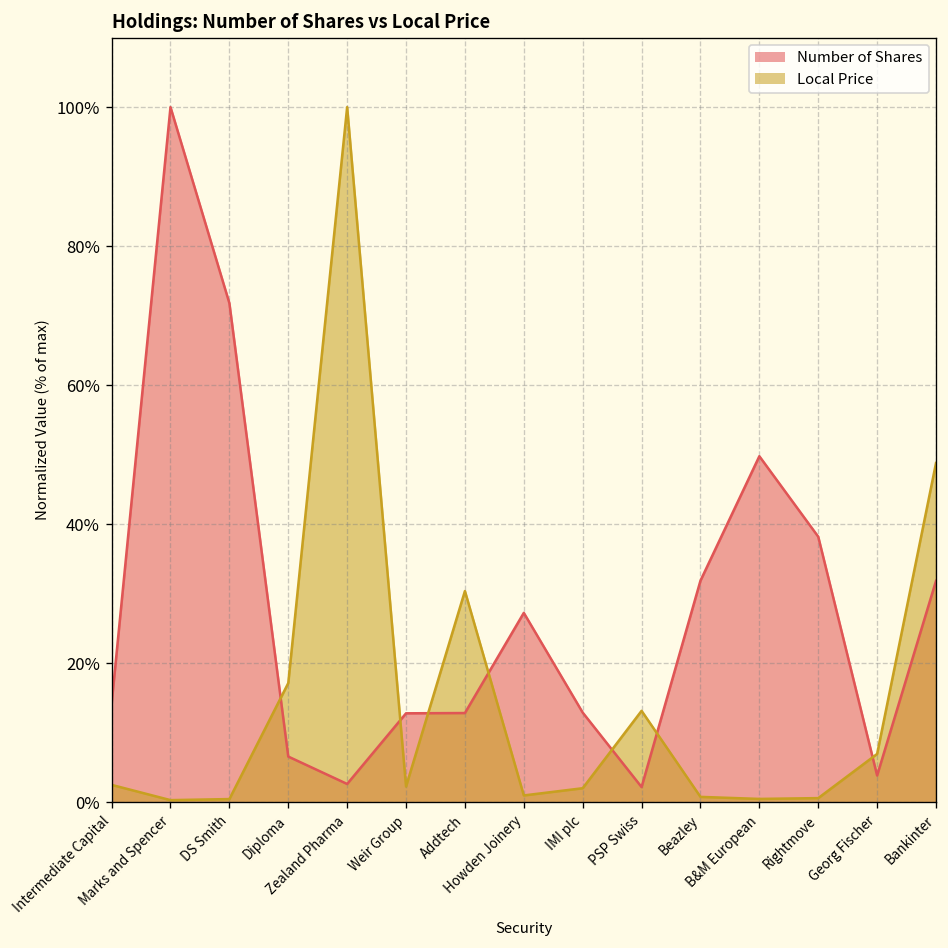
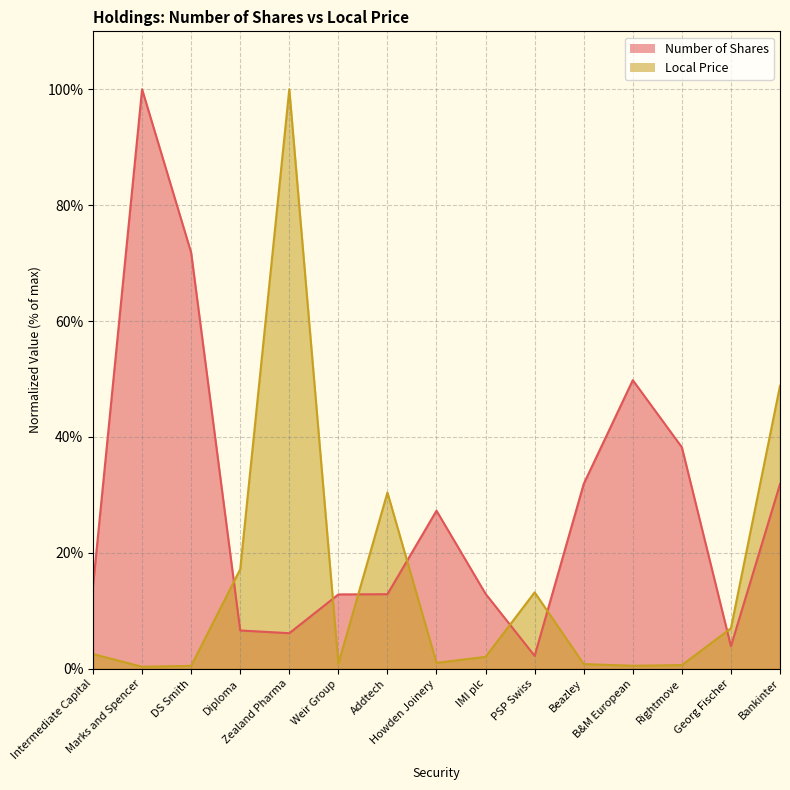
Number of Shares, Zealand Pharma: 3% -> 6%
Local Price, Weir Group: 2% -> 1%
